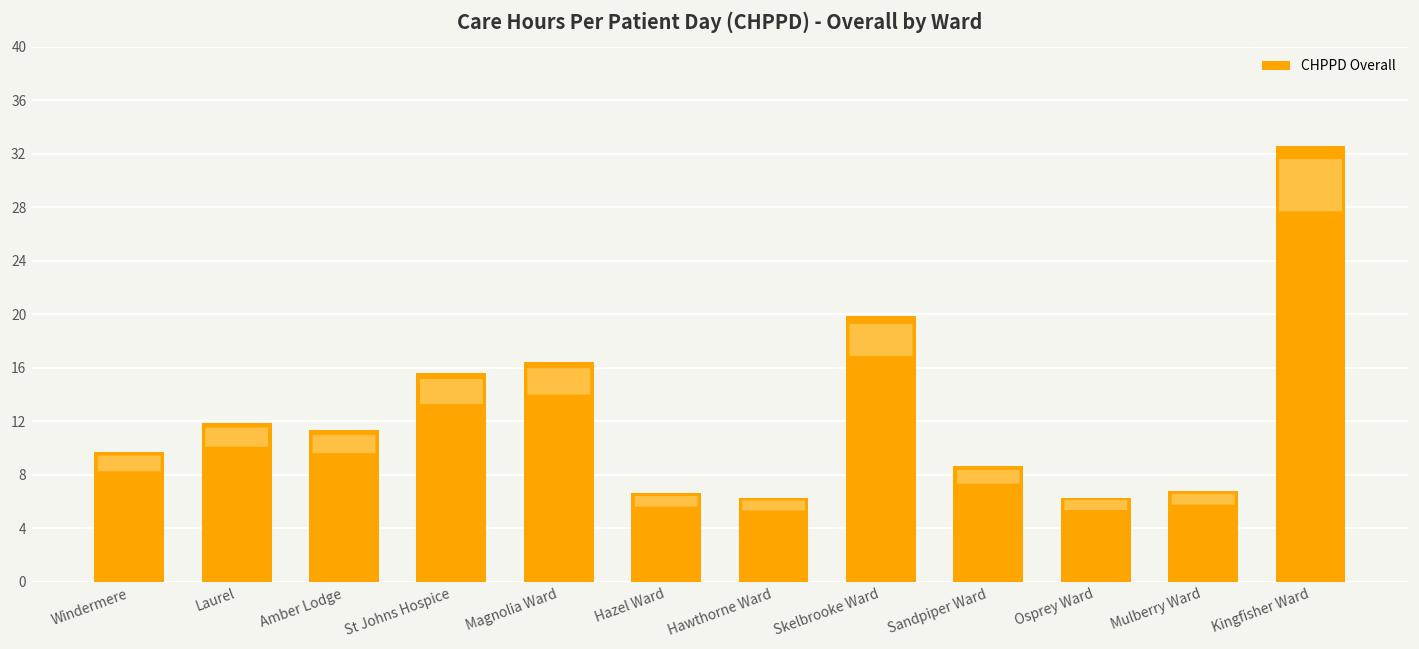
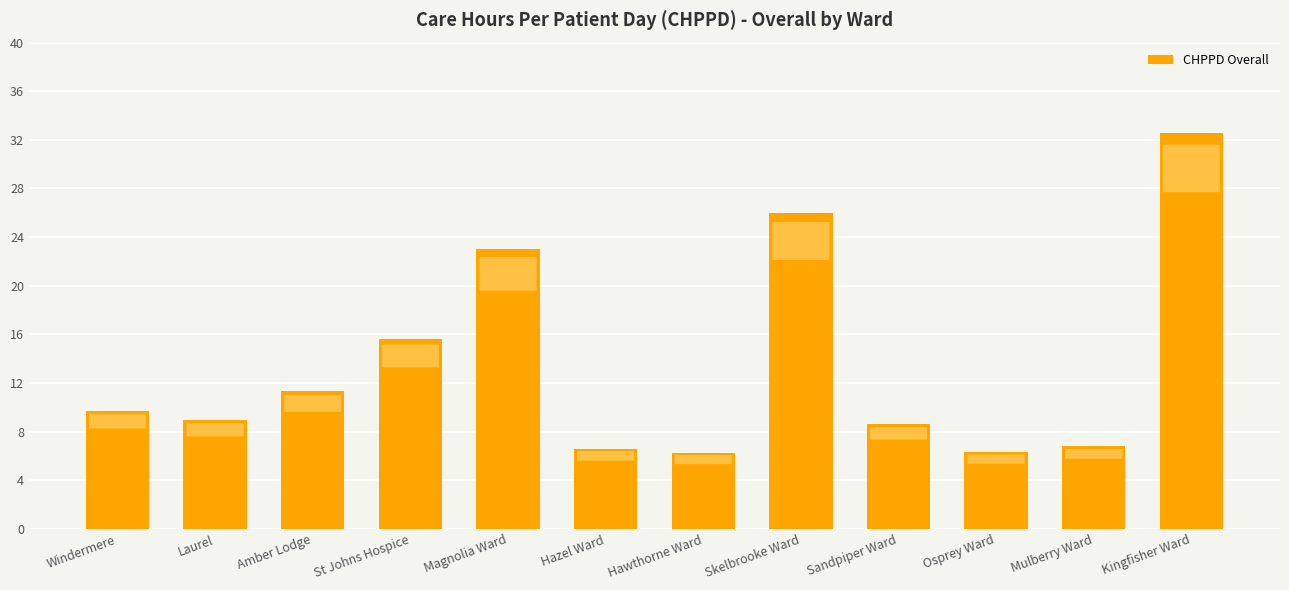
Laurel: 11.9 -> 9.0
Magnolia Ward: 16.5 -> 23.0
Skelbrooke Ward: 19.9 -> 26.0
